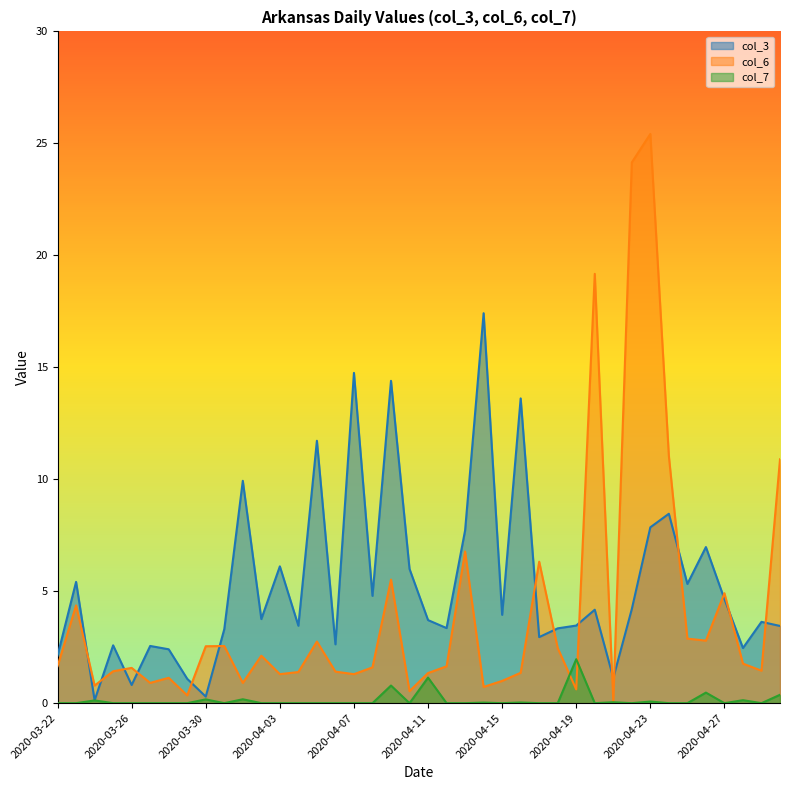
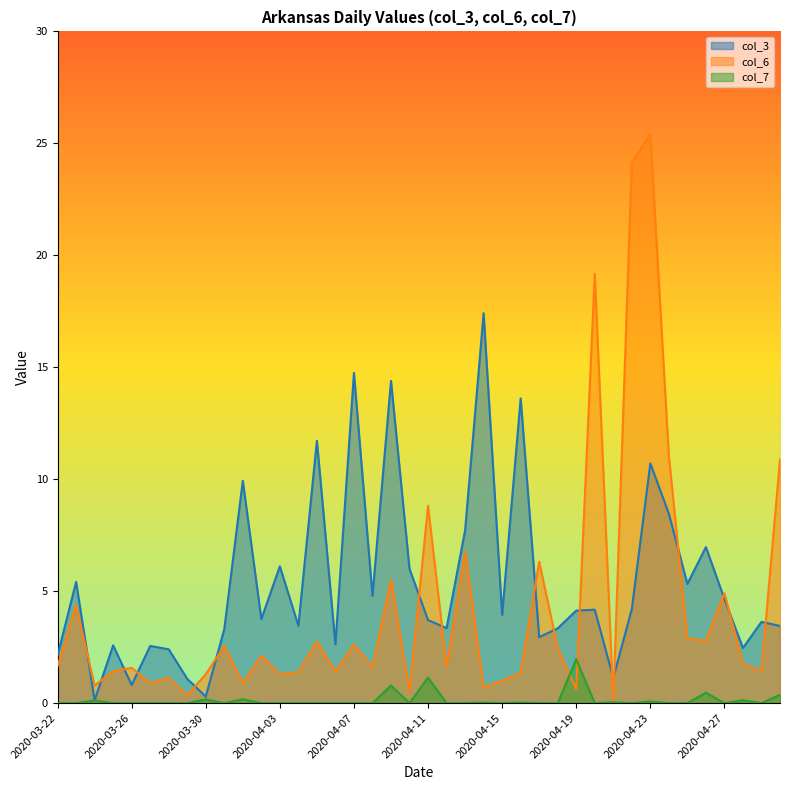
col_6, 2020-03-30: 2.5 -> 1.3
col_6, 2020-04-07: 1.3 -> 2.6
col_6, 2020-04-11: 1.3 -> 8.8
col_3, 2020-04-19: 3.5 -> 4.1
col_3, 2020-04-23: 7.9 -> 10.7
